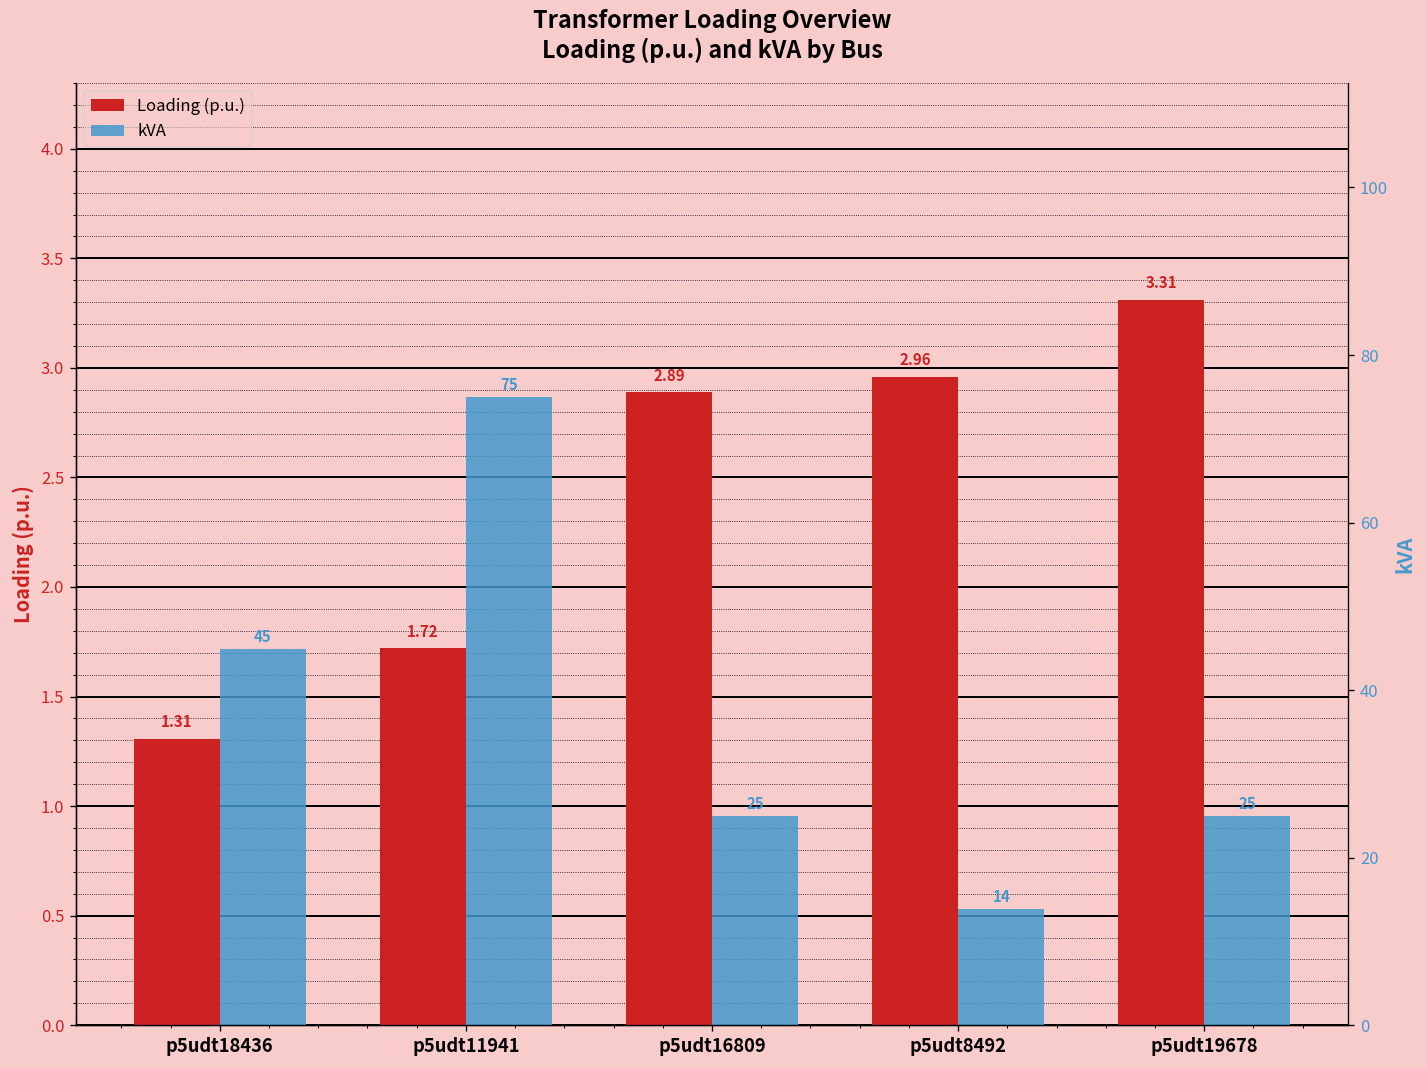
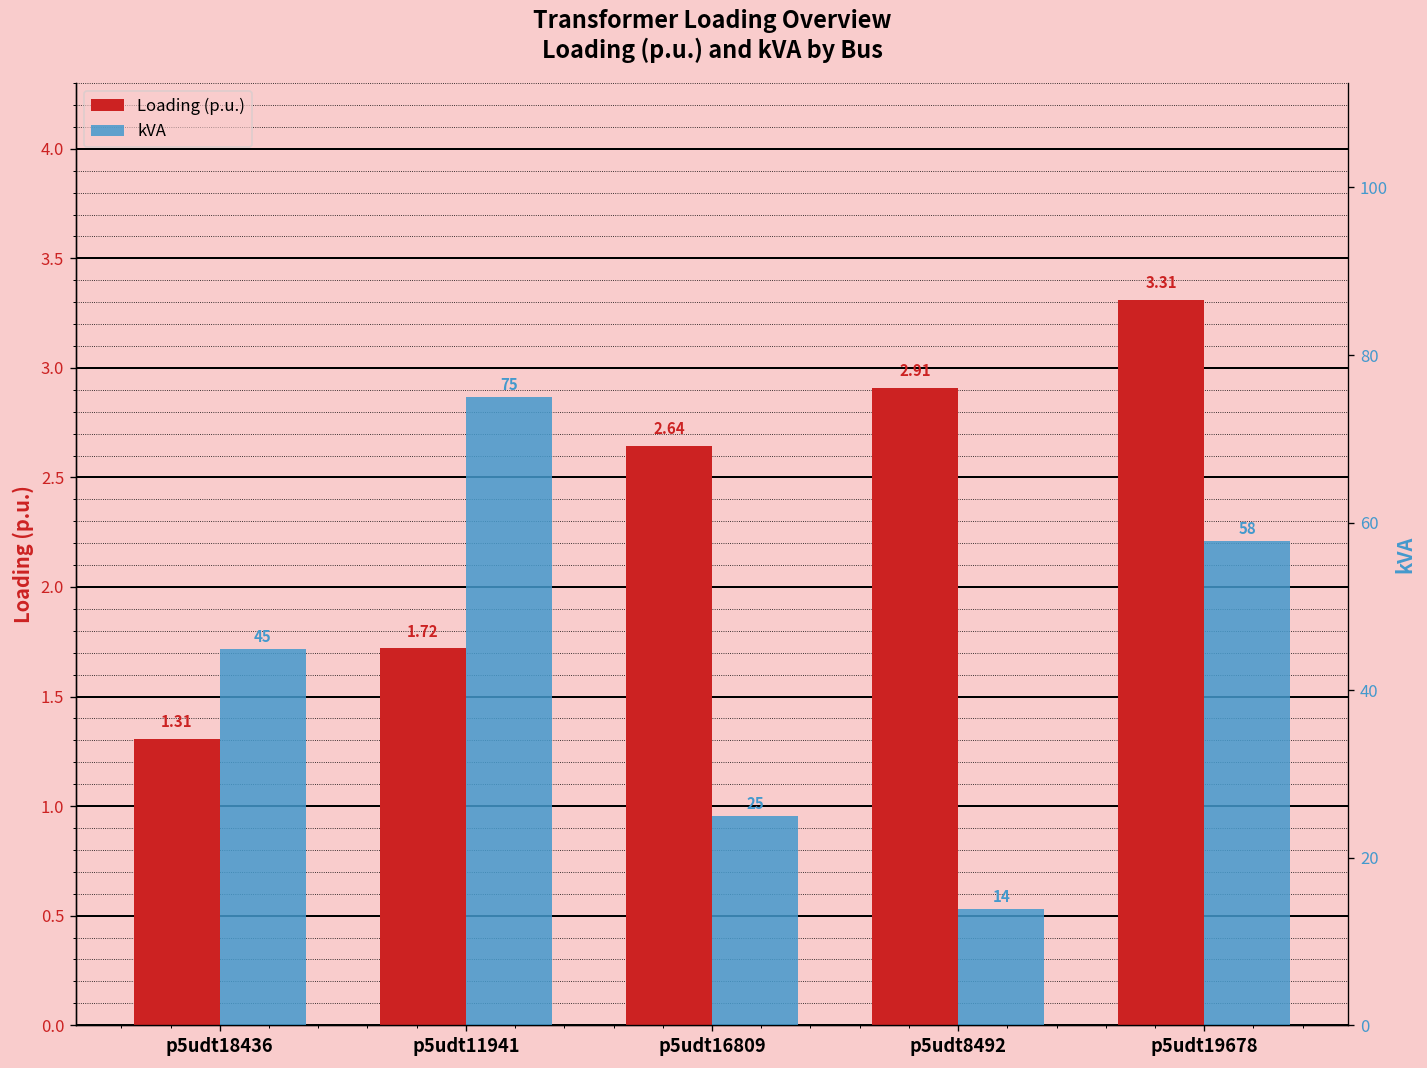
Loading (p.u.), p5udt16809: 2.89 -> 2.64
Loading (p.u.), p5udt8492: 2.96 -> 2.91
kVA, p5udt19678: 25 -> 58
